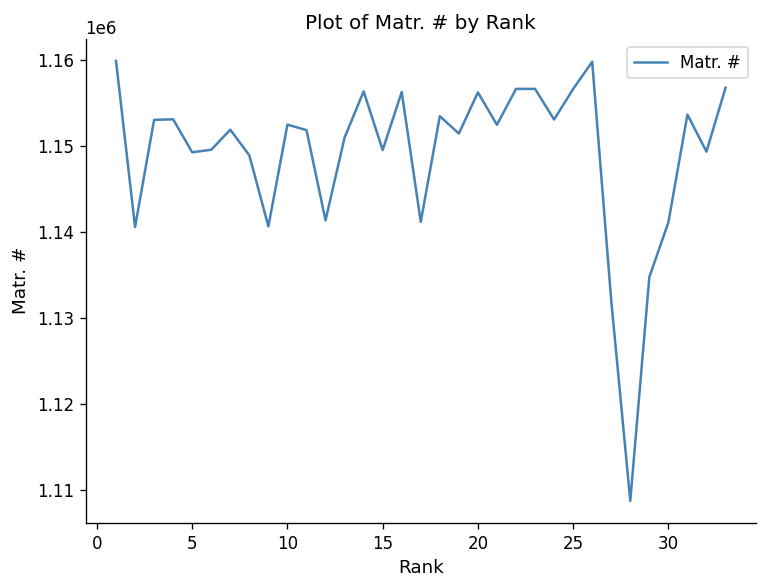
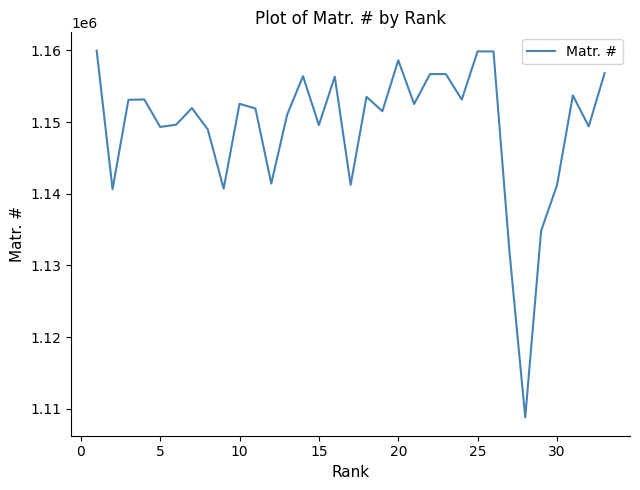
20: 1156000 -> 1159000
25: 1157000 -> 1160000
